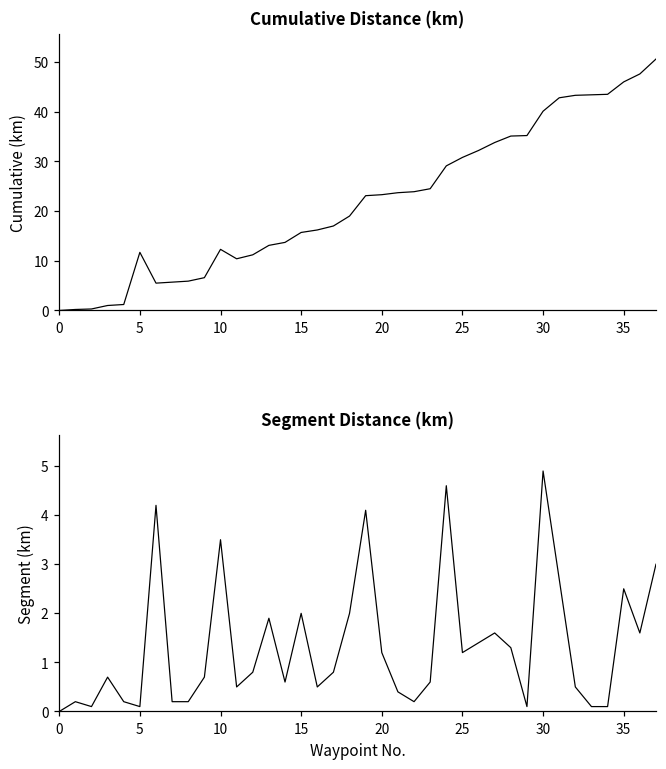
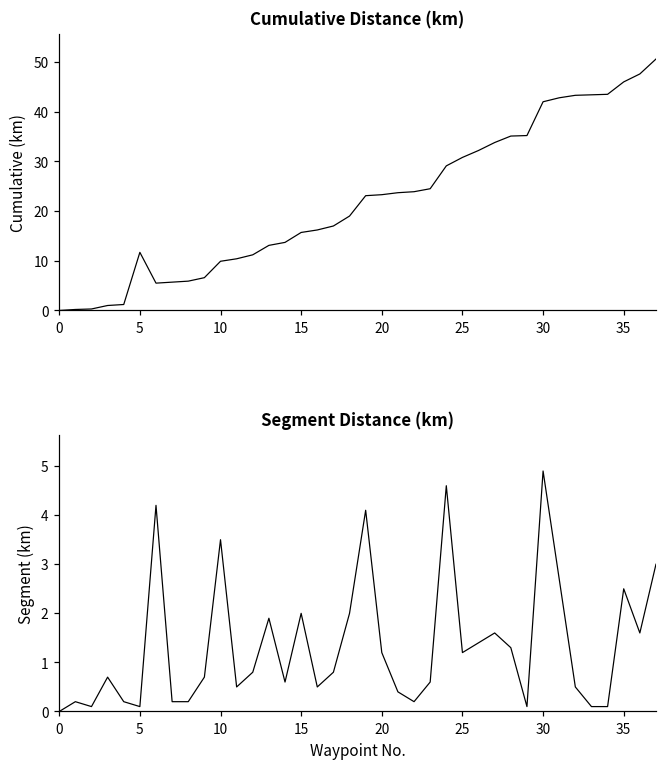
Cumulative Distance (km), 10: 12 -> 10
Cumulative Distance (km), 30: 40 -> 42
